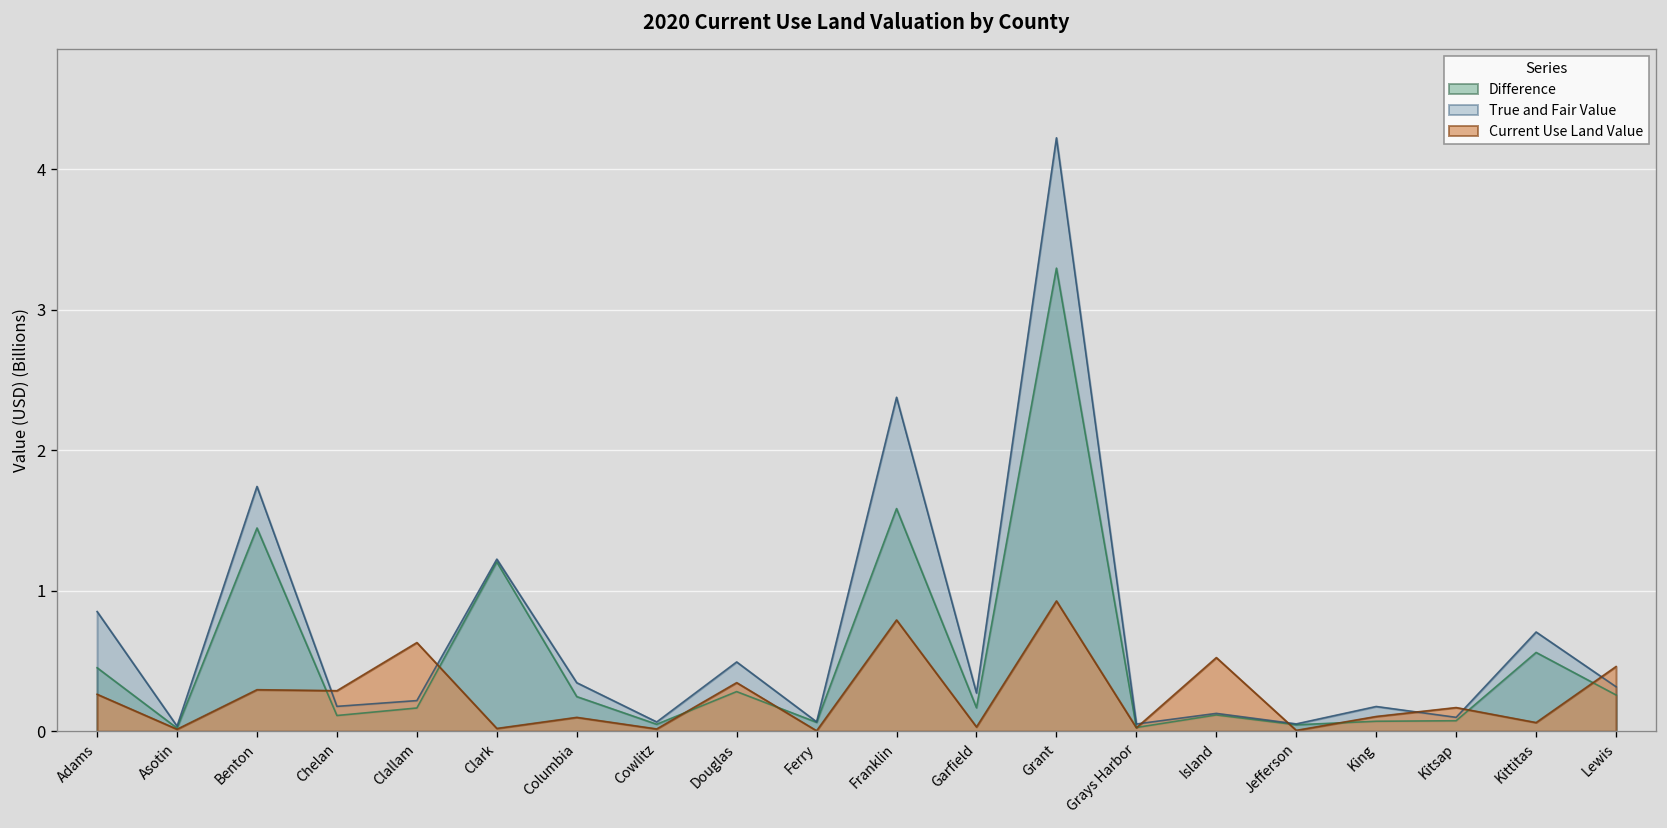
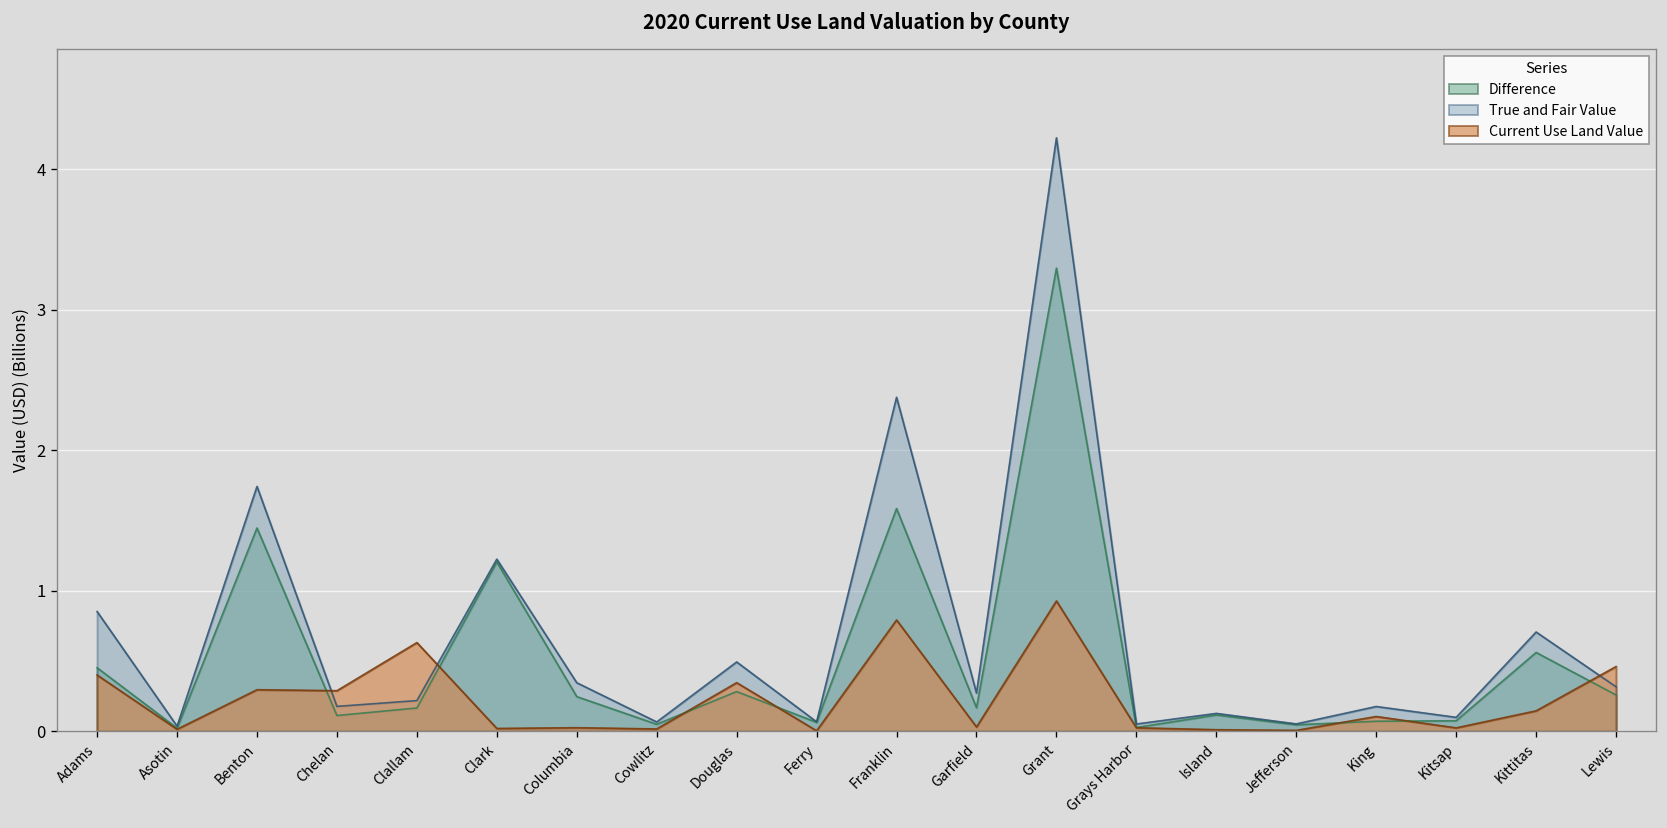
Current Use Land Value, Adams: 0.26 -> 0.40
Current Use Land Value, Columbia: 0.10 -> 0.03
Current Use Land Value, Island: 0.52 -> 0.01
Current Use Land Value, Kitsap: 0.17 -> 0.02
Current Use Land Value, Kittitas: 0.06 -> 0.15
